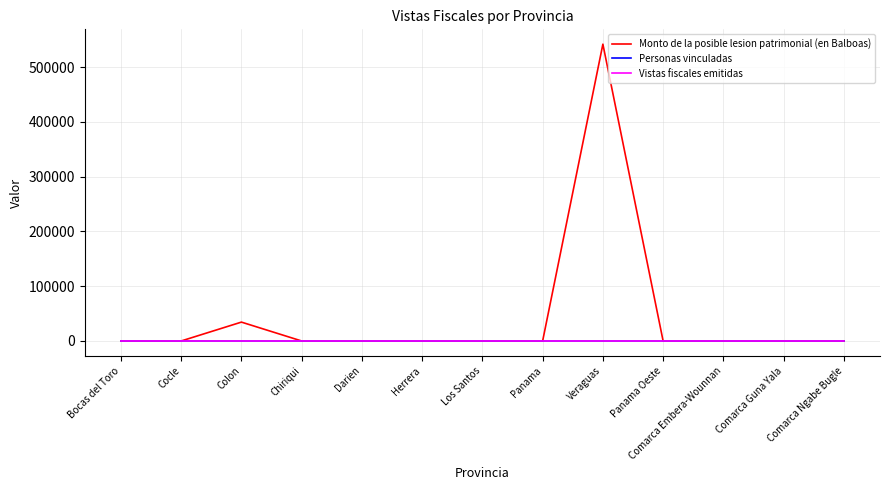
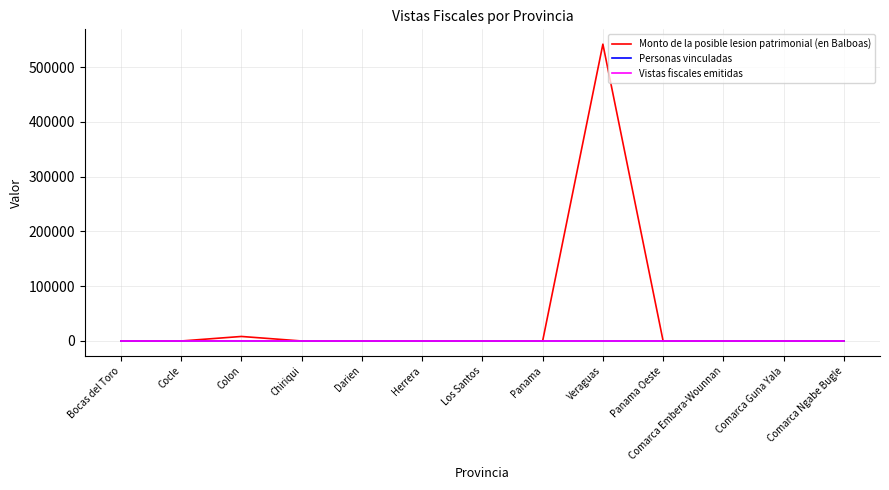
Monto de la posible lesion patrimonial (en Balboas), Colon: 30000 -> 10000
